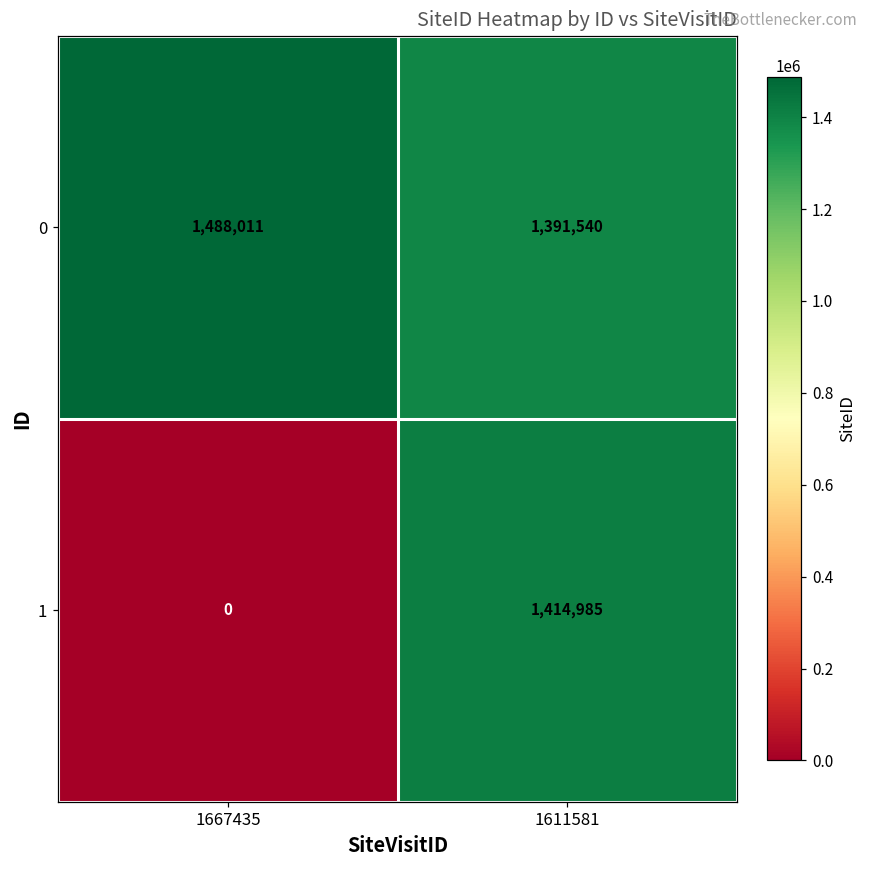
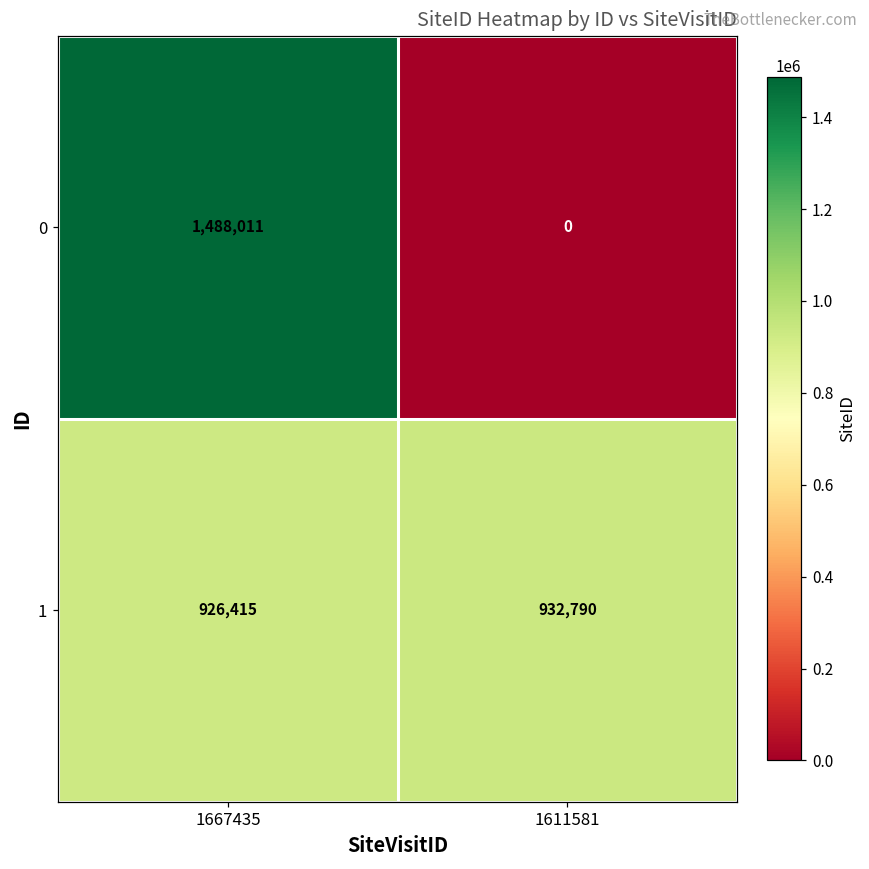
0, 1611581: 1,391,540 -> 0
1, 1667435: 0 -> 926,415
1, 1611581: 1,414,985 -> 932,790
